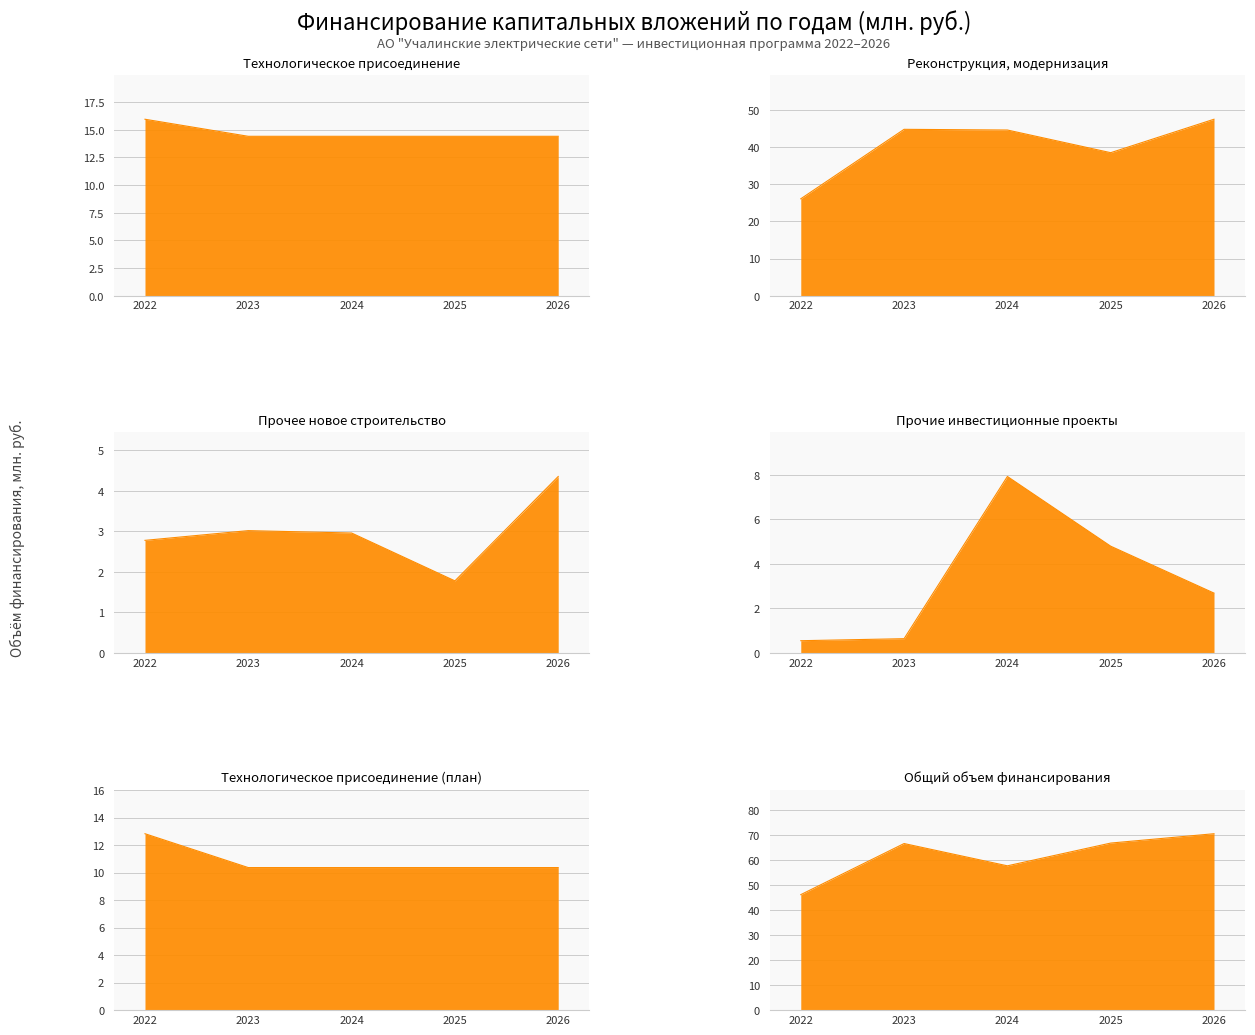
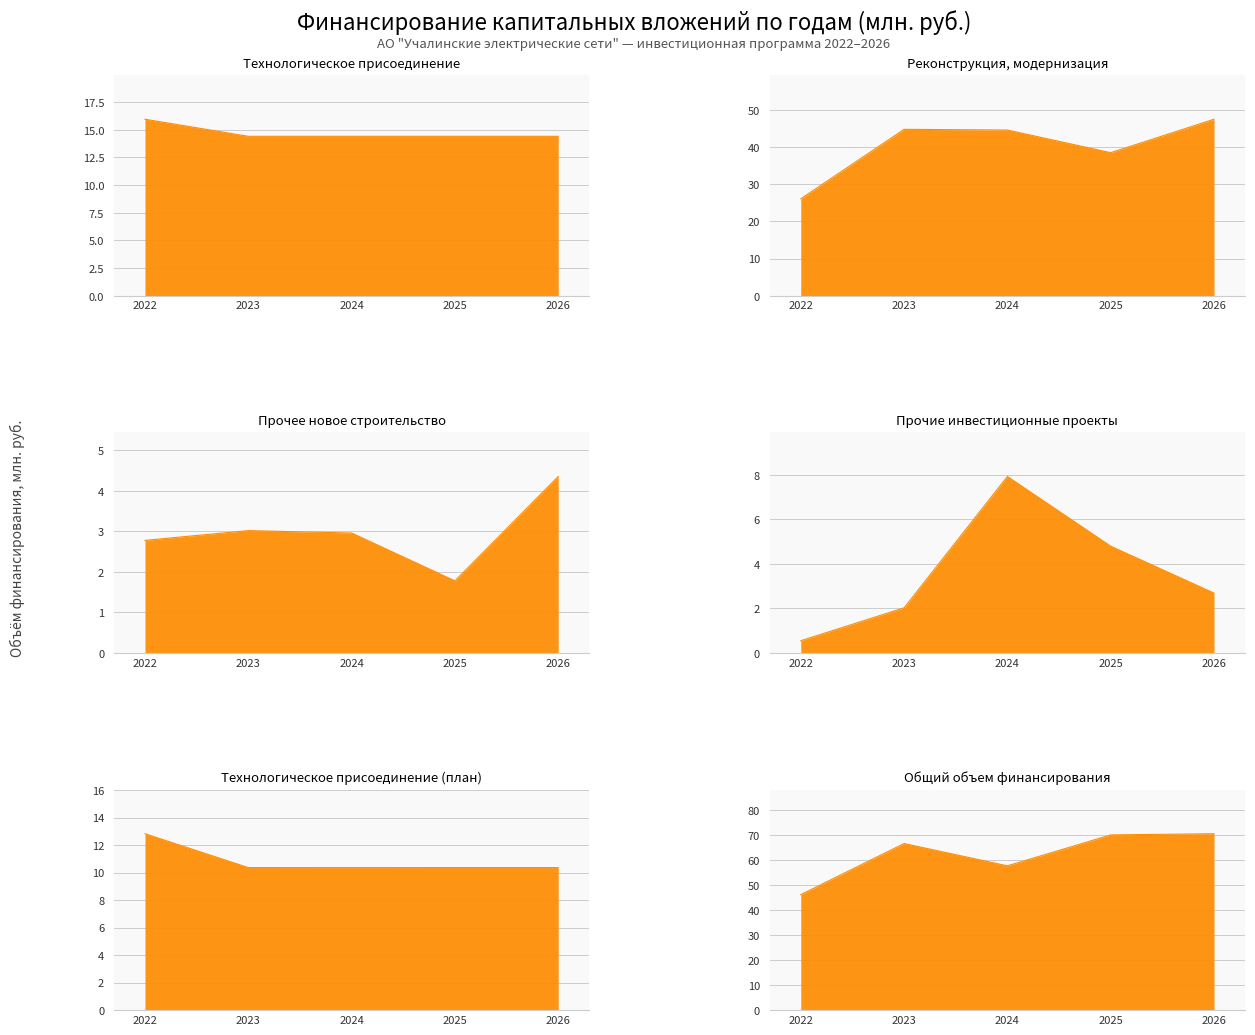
Прочие инвестиционные проекты, 2023: 0.6 -> 2.0
Общий объем финансирования, 2025: 67 -> 70
